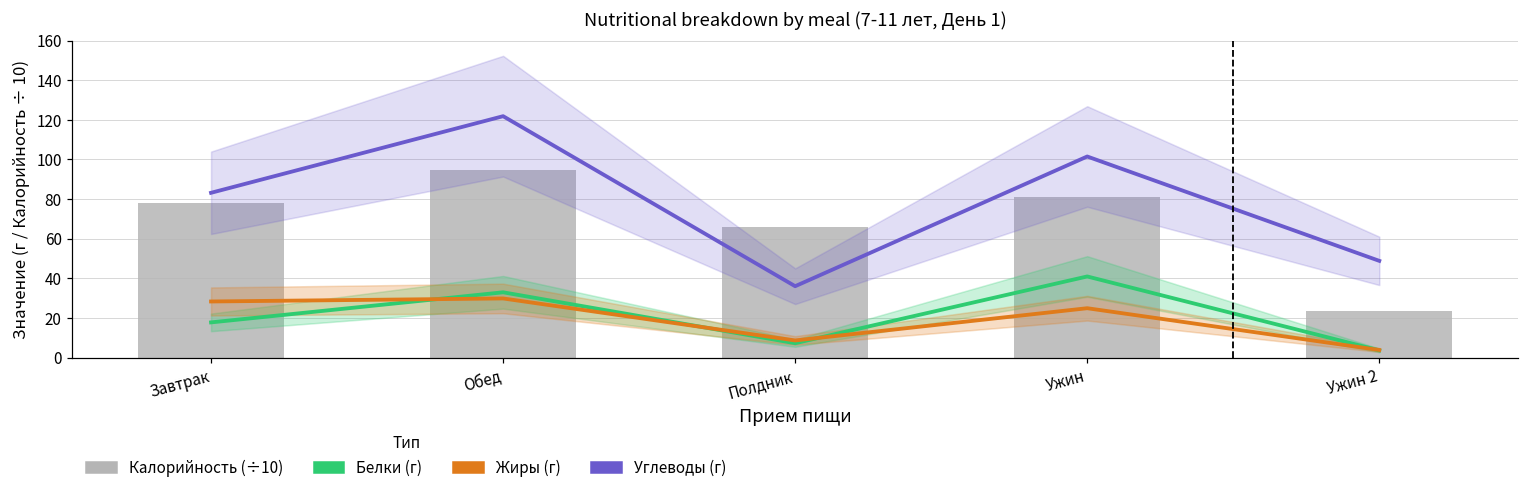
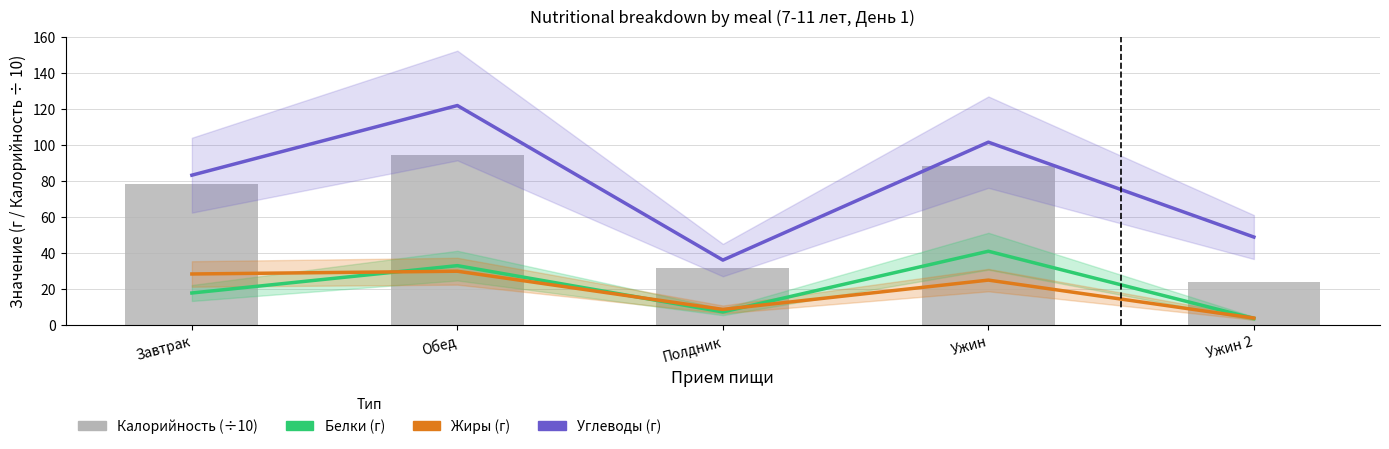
Калорийность (÷10), Полдник: 66 -> 31
Калорийность (÷10), Ужин: 81 -> 88
